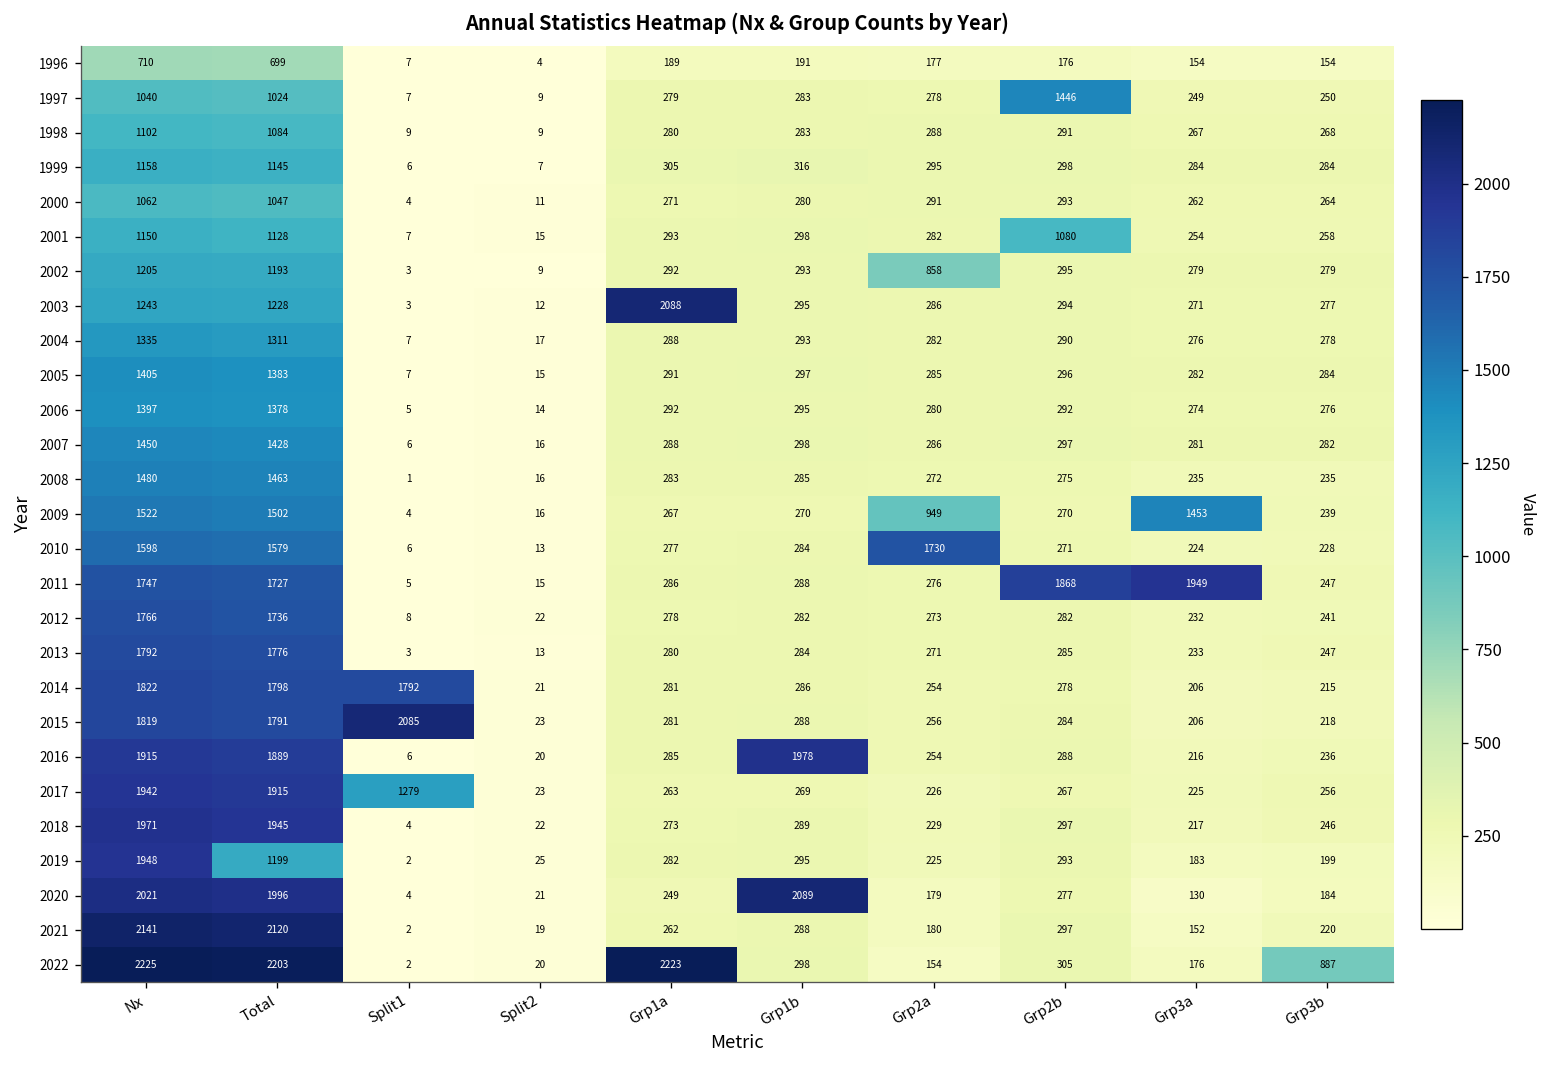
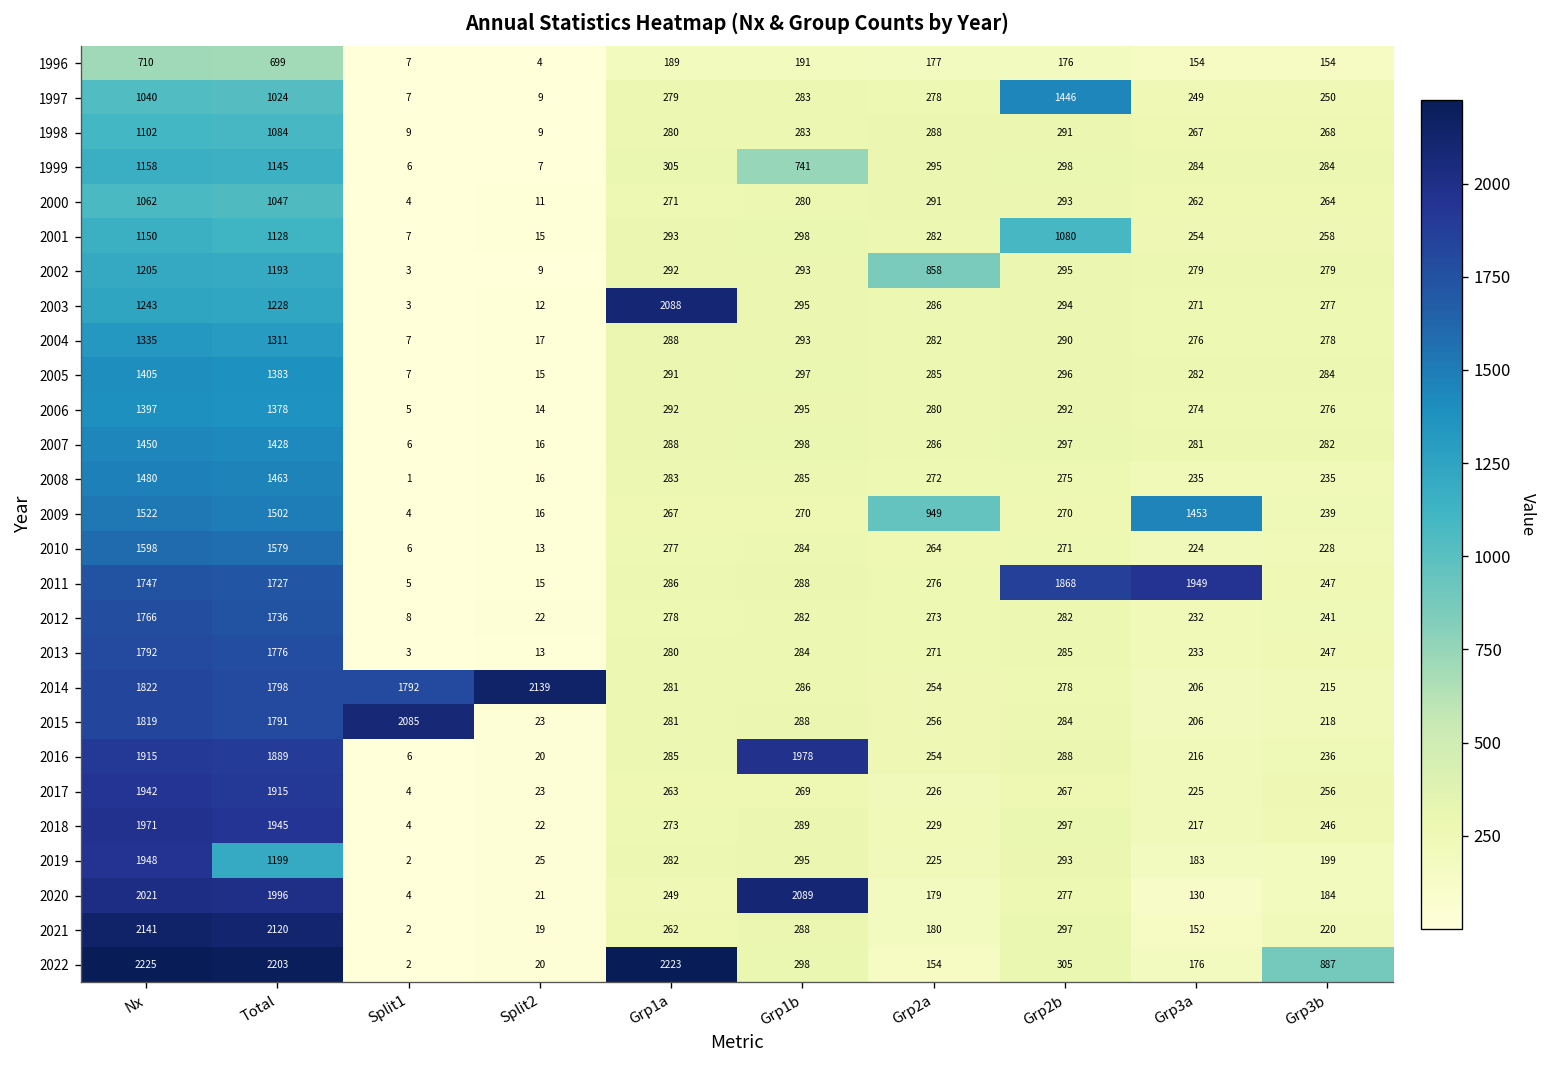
1999, Grp1b: 316 -> 741
2010, Grp2a: 1730 -> 264
2014, Split2: 21 -> 2139
2017, Split1: 1279 -> 4
